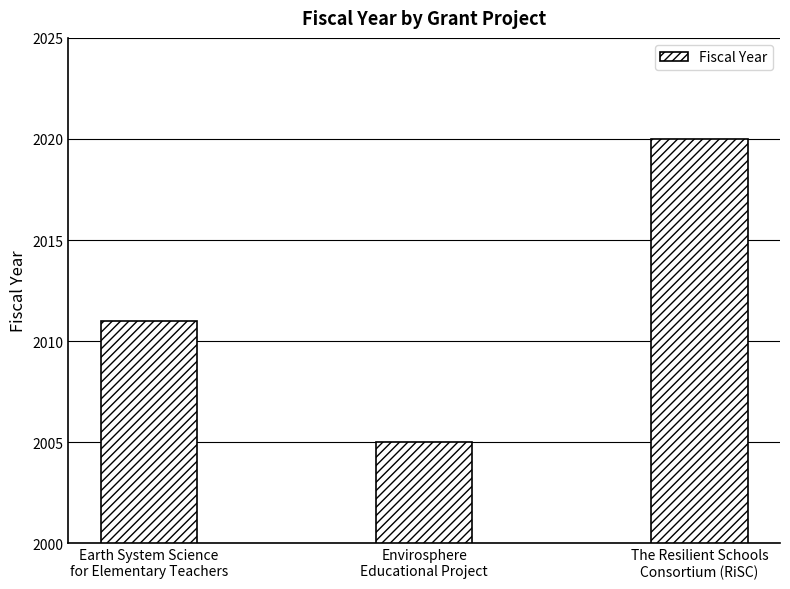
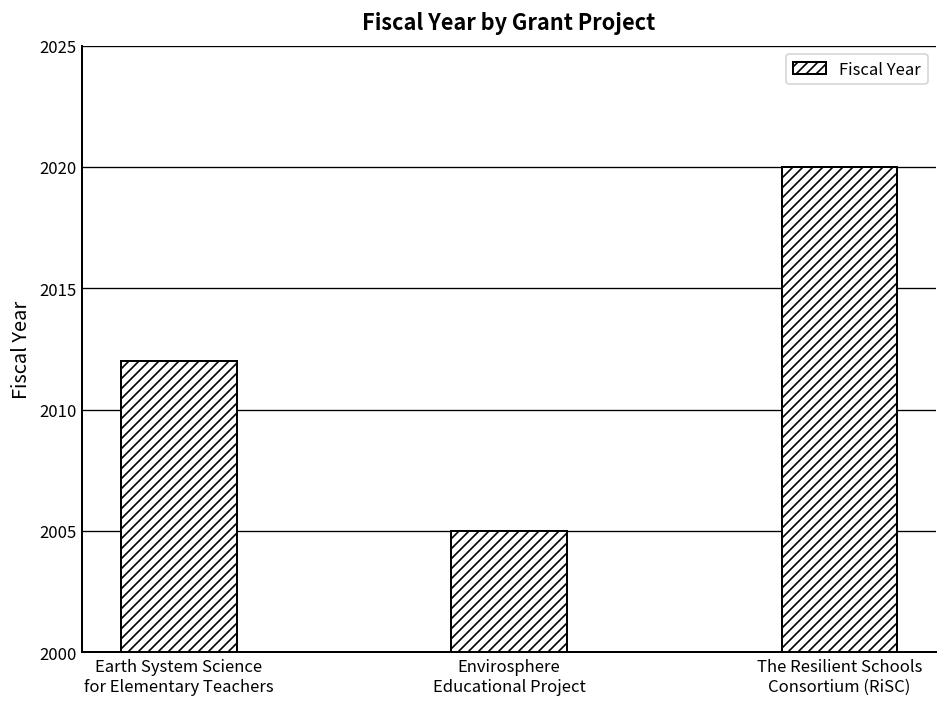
Earth System Science for Elementary Teachers: 2011 -> 2012
